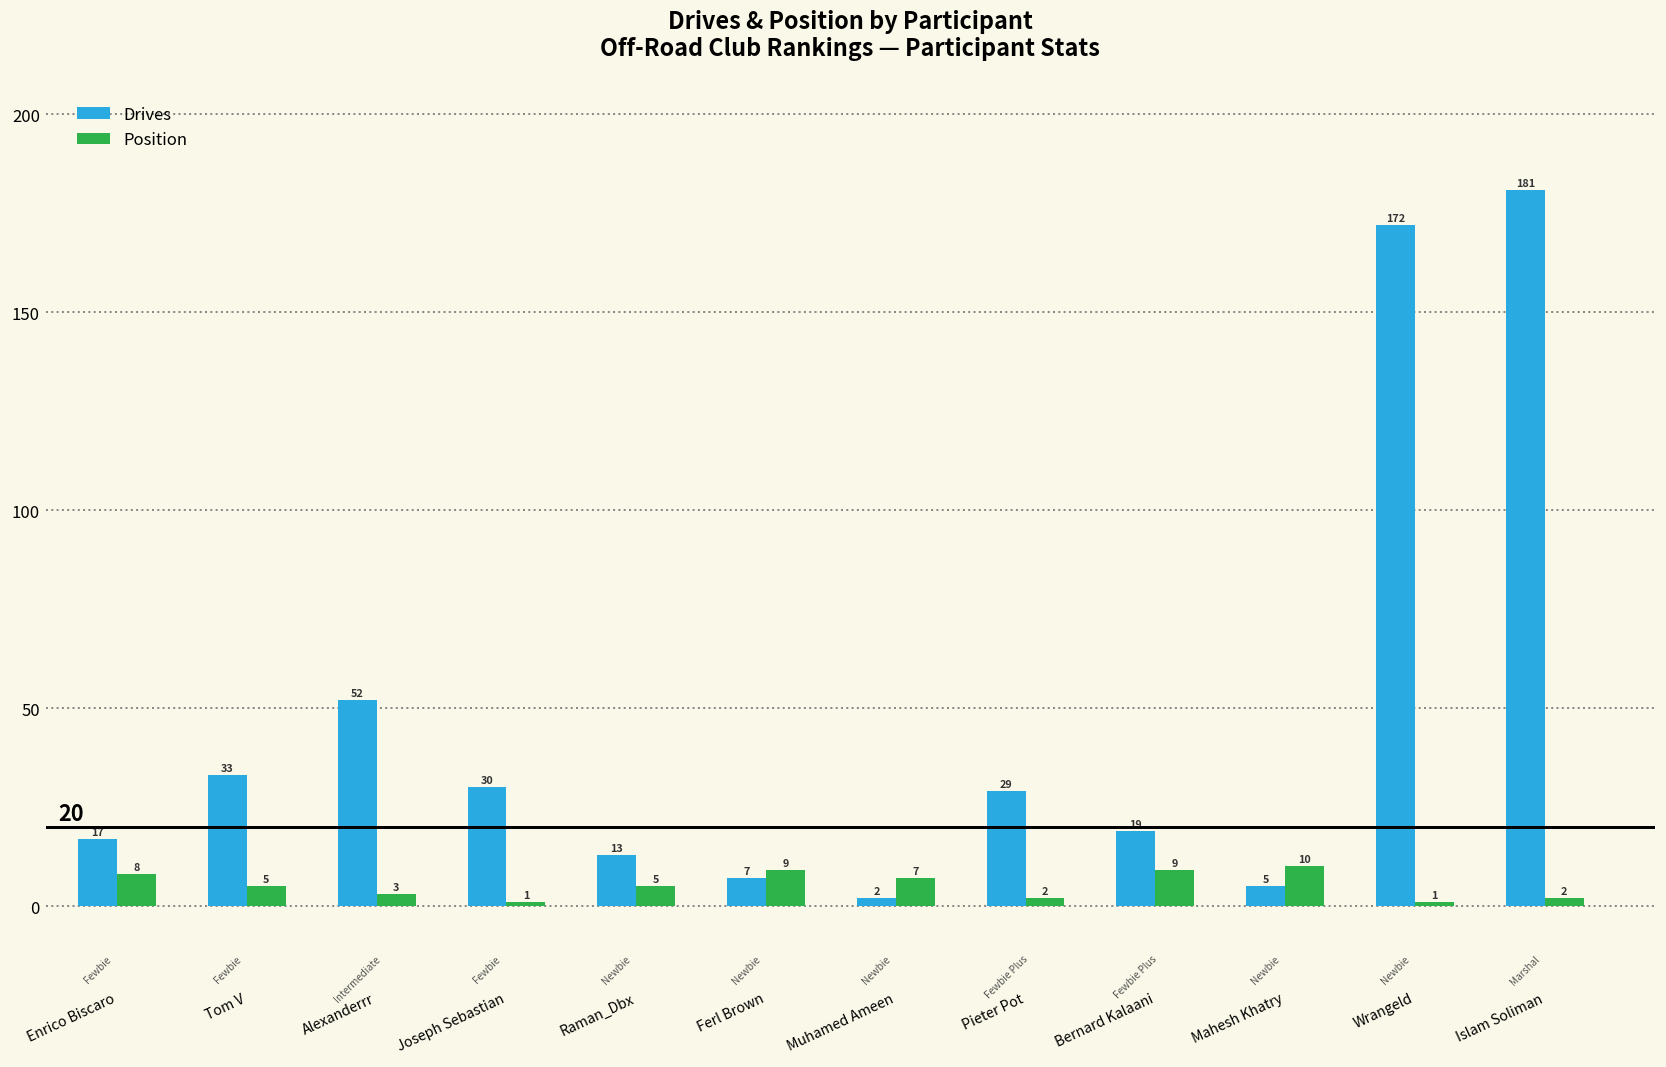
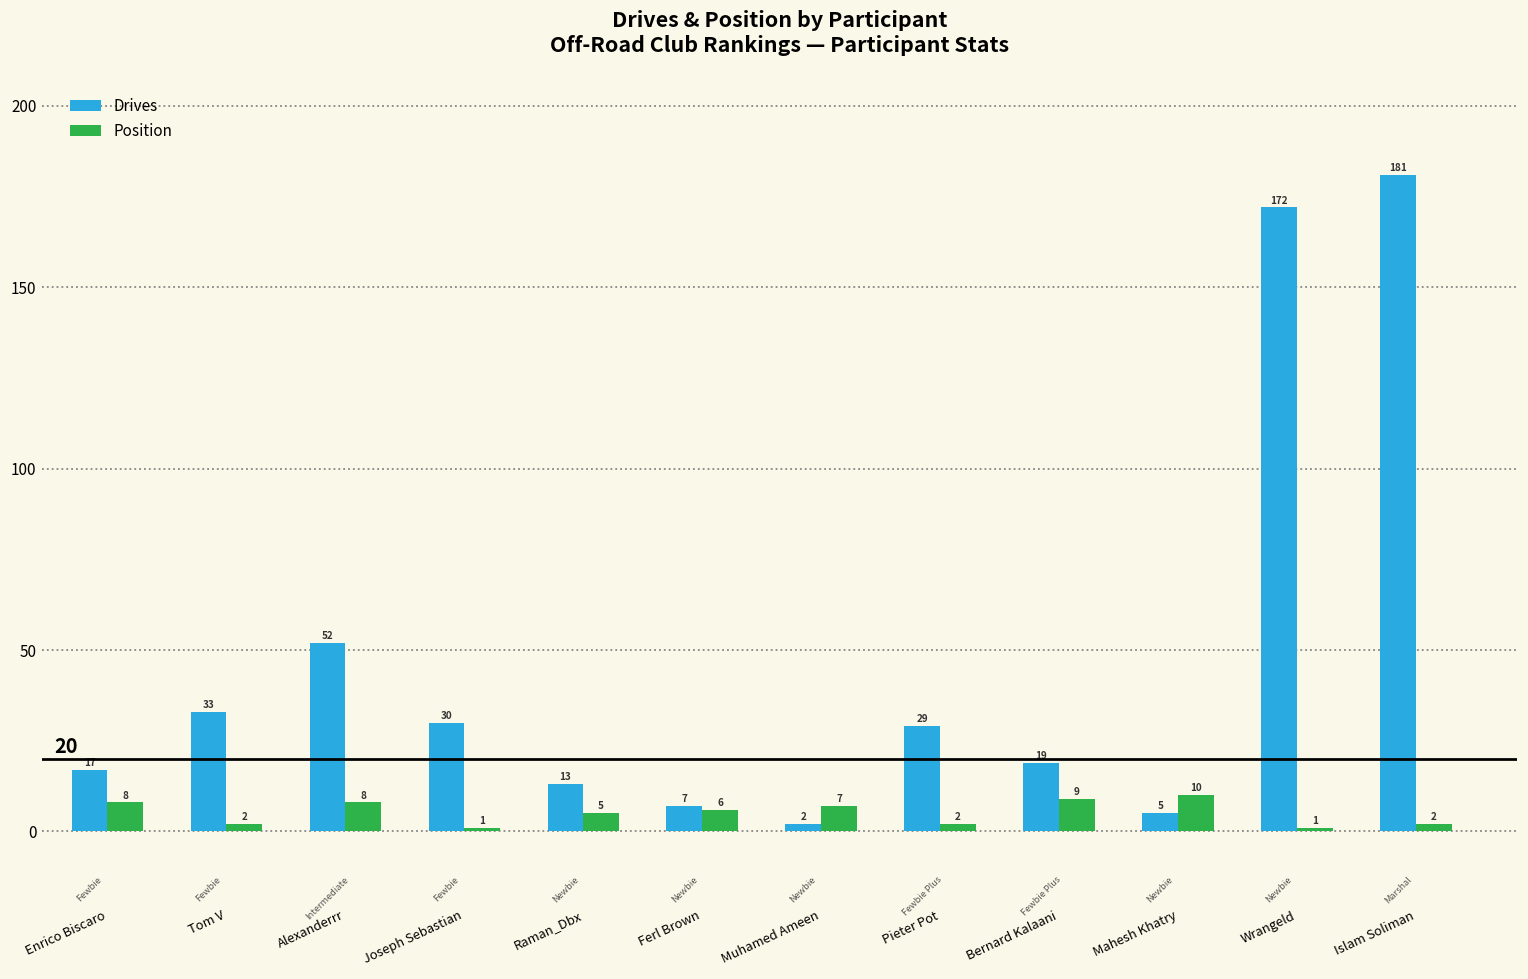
Position, Tom V: 5 -> 2
Position, Alexanderrr: 3 -> 8
Position, Ferl Brown: 9 -> 6
